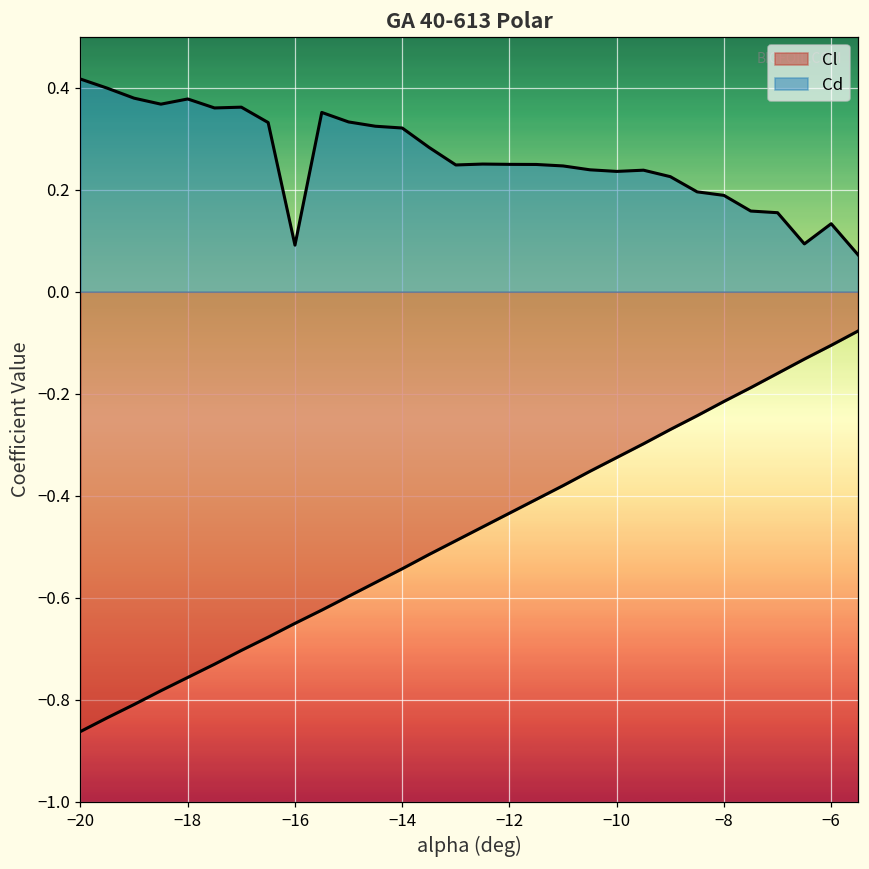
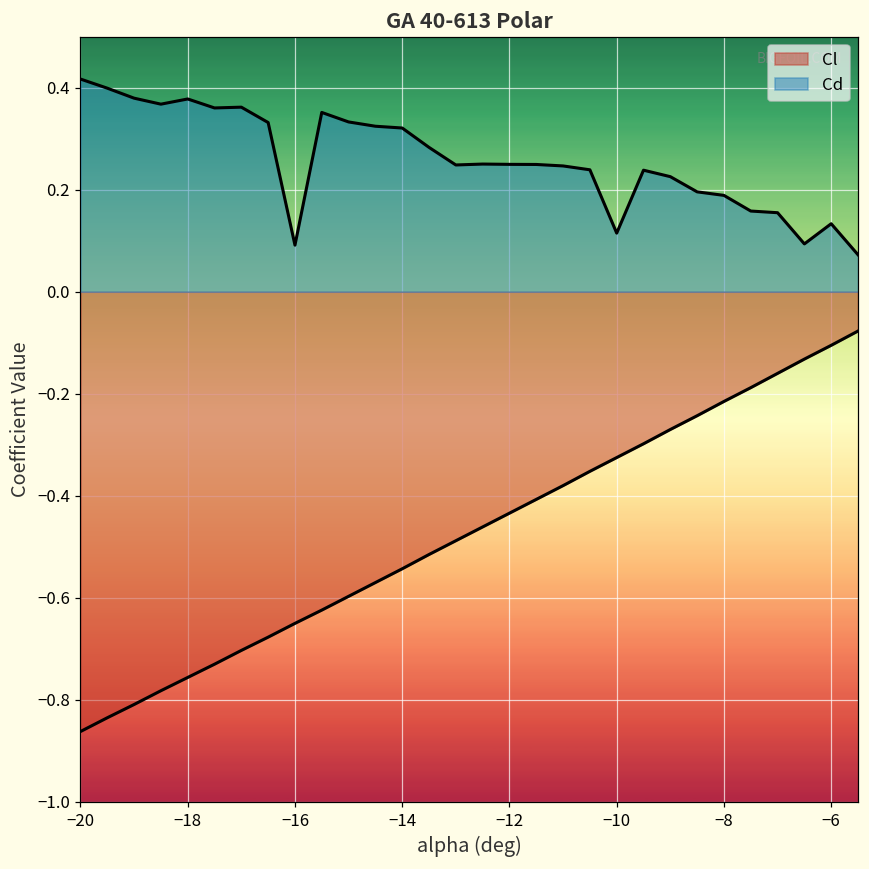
Cd, −10: 0.24 -> 0.11
